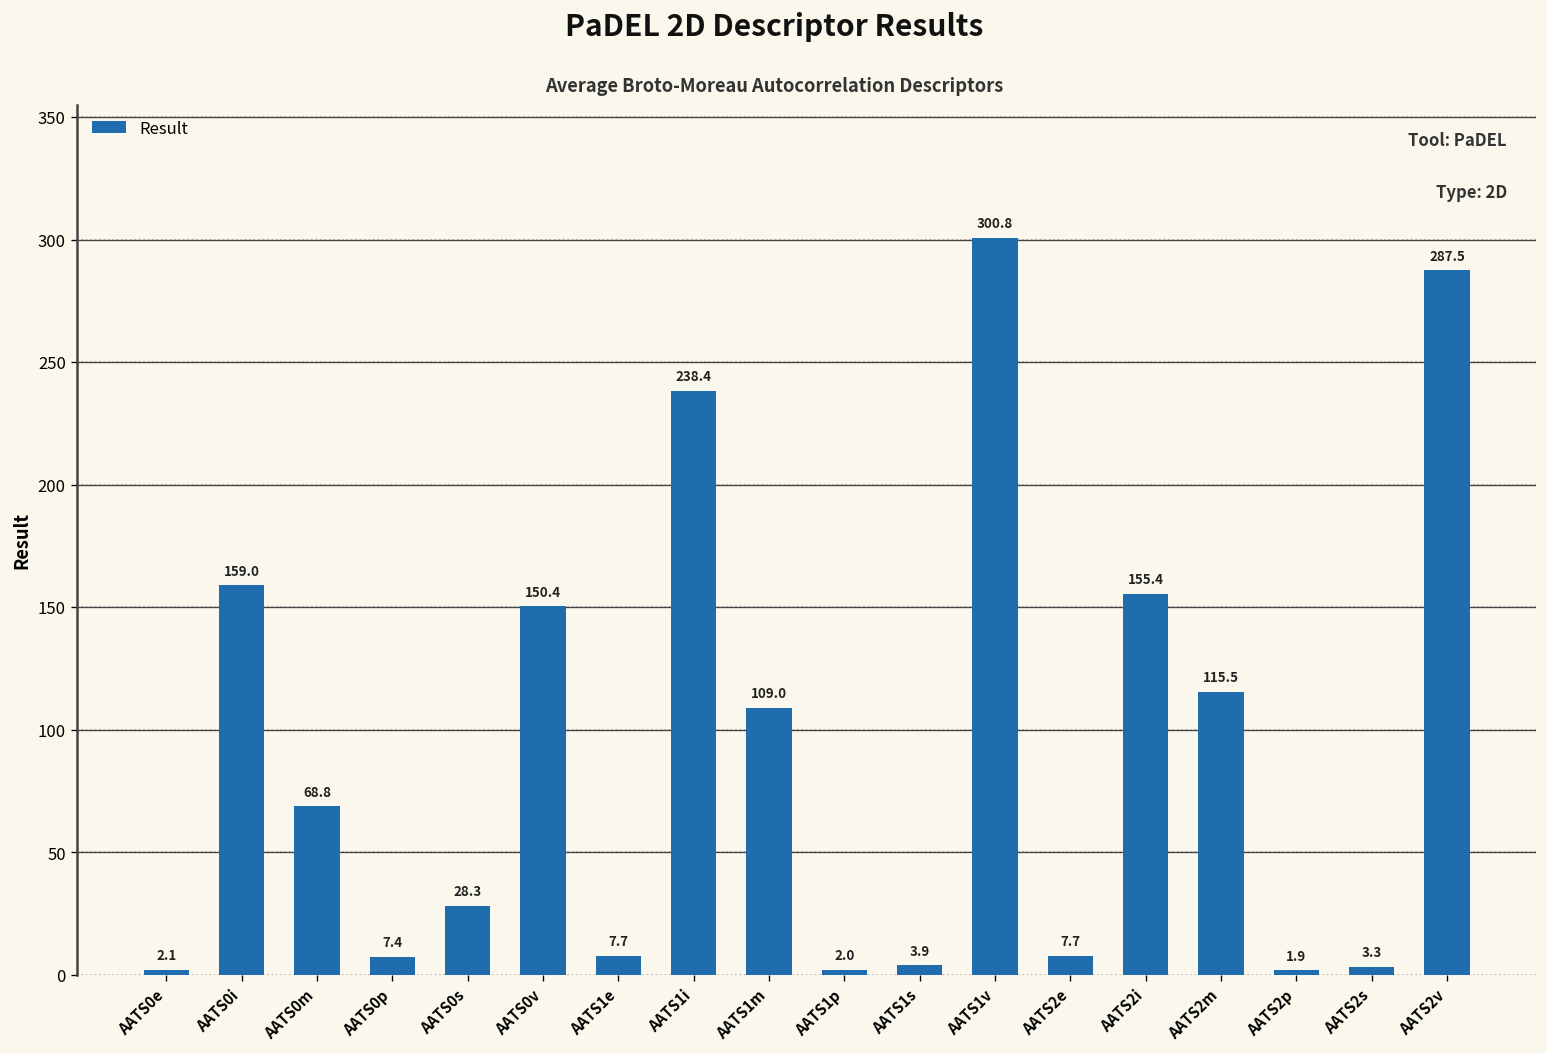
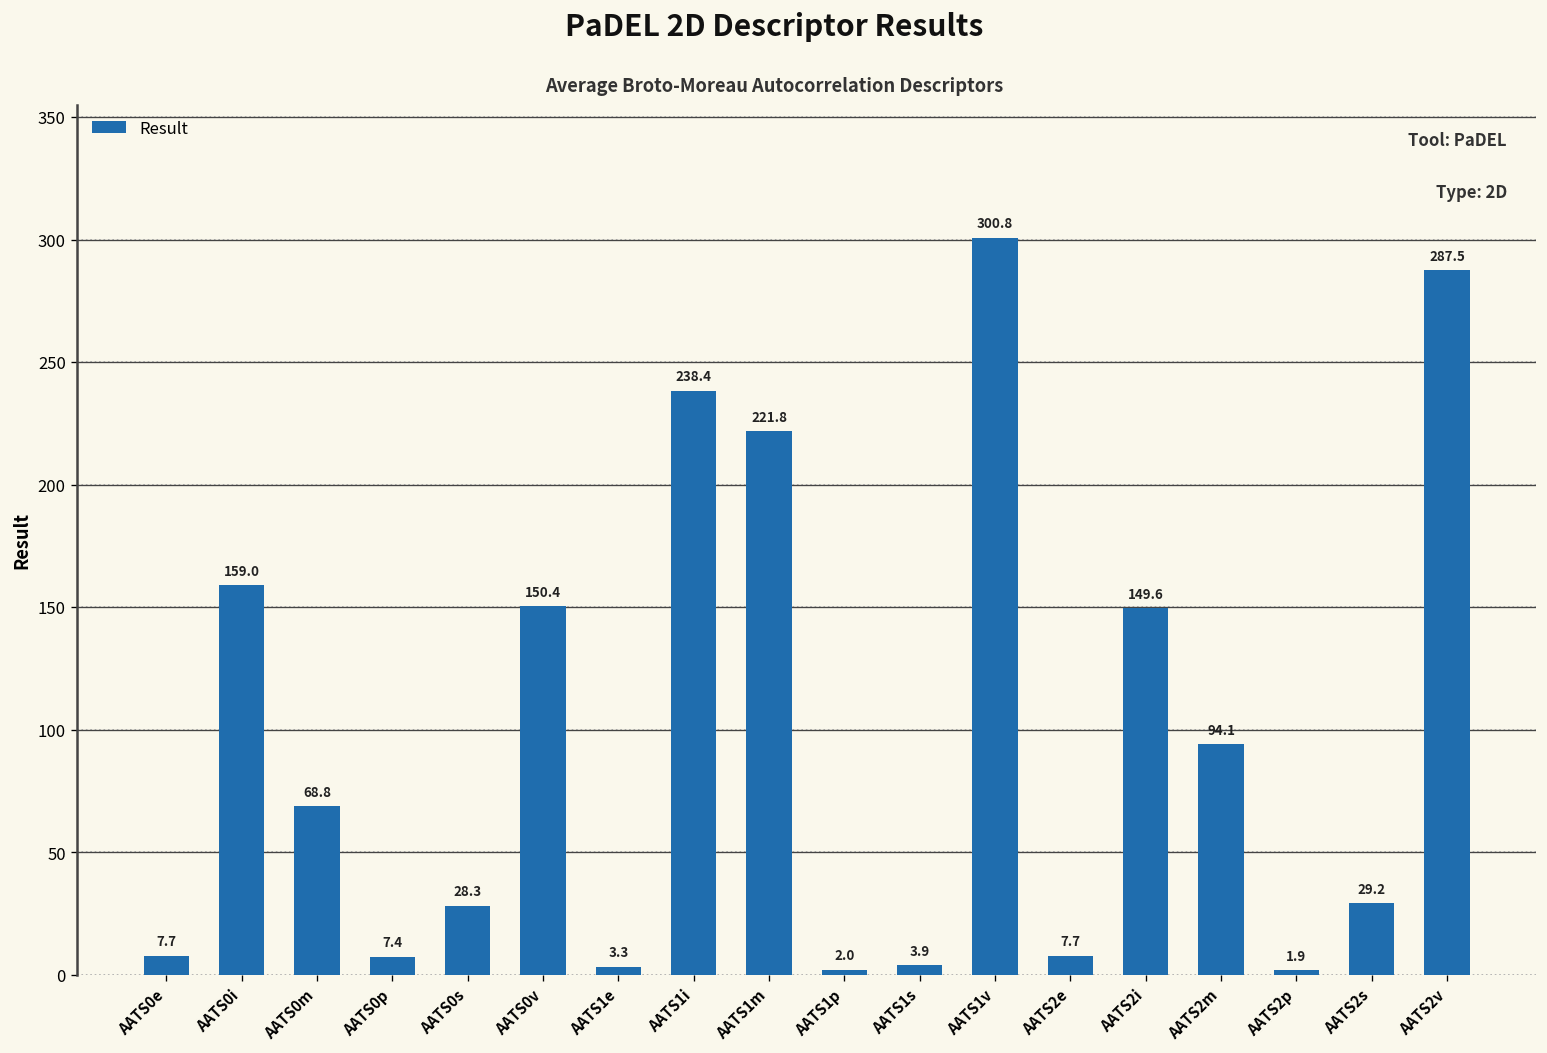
AATS0e: 2.1 -> 7.7
AATS1e: 7.7 -> 3.3
AATS1m: 109.0 -> 221.8
AATS2i: 155.4 -> 149.6
AATS2m: 115.5 -> 94.1
AATS2s: 3.3 -> 29.2
